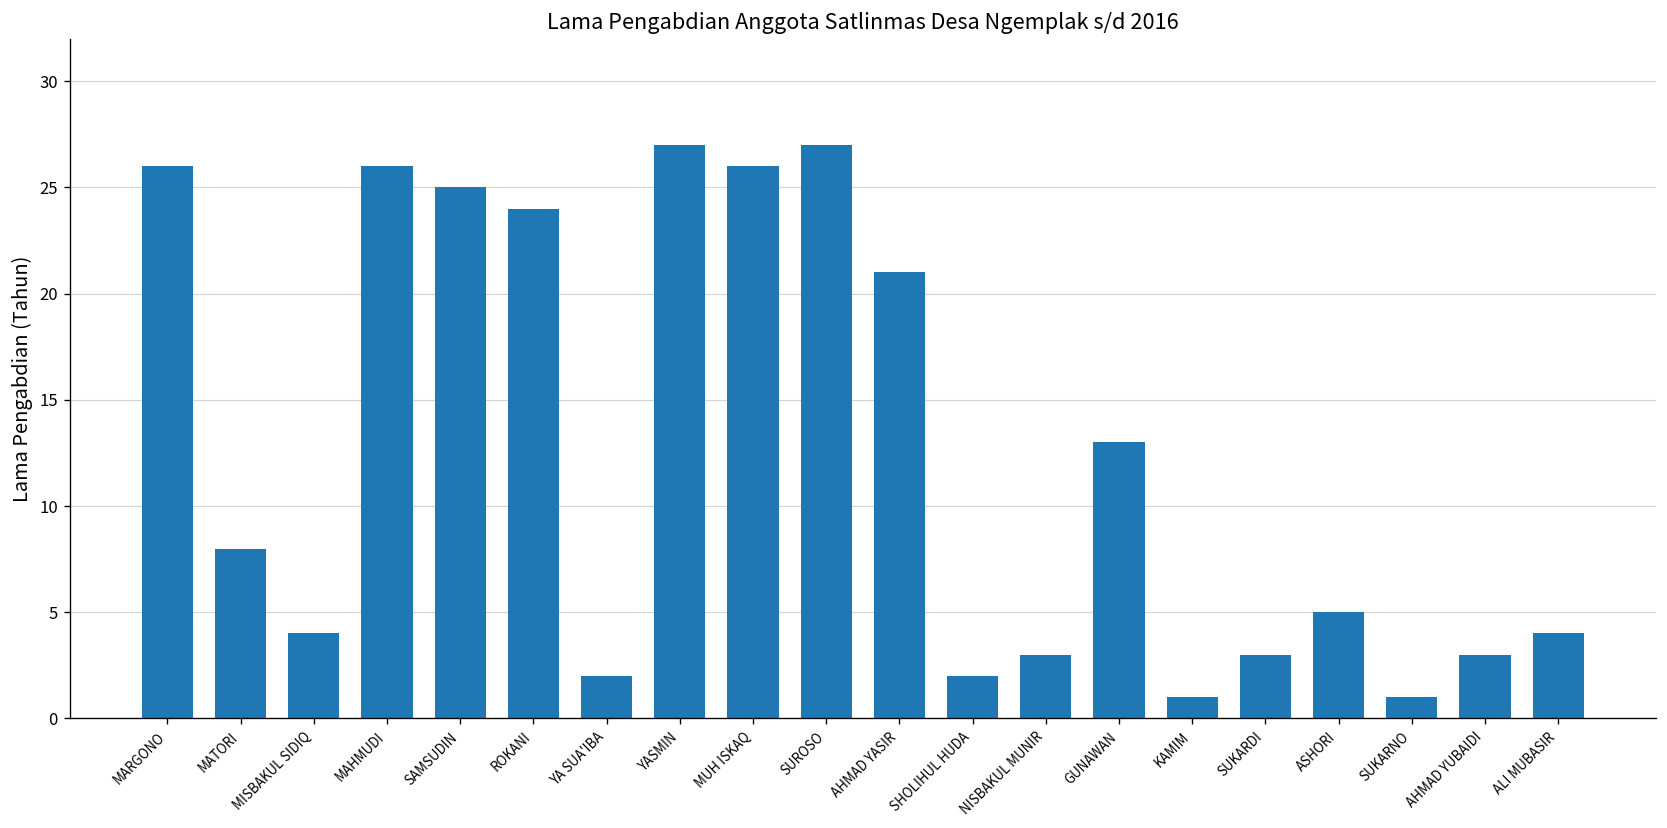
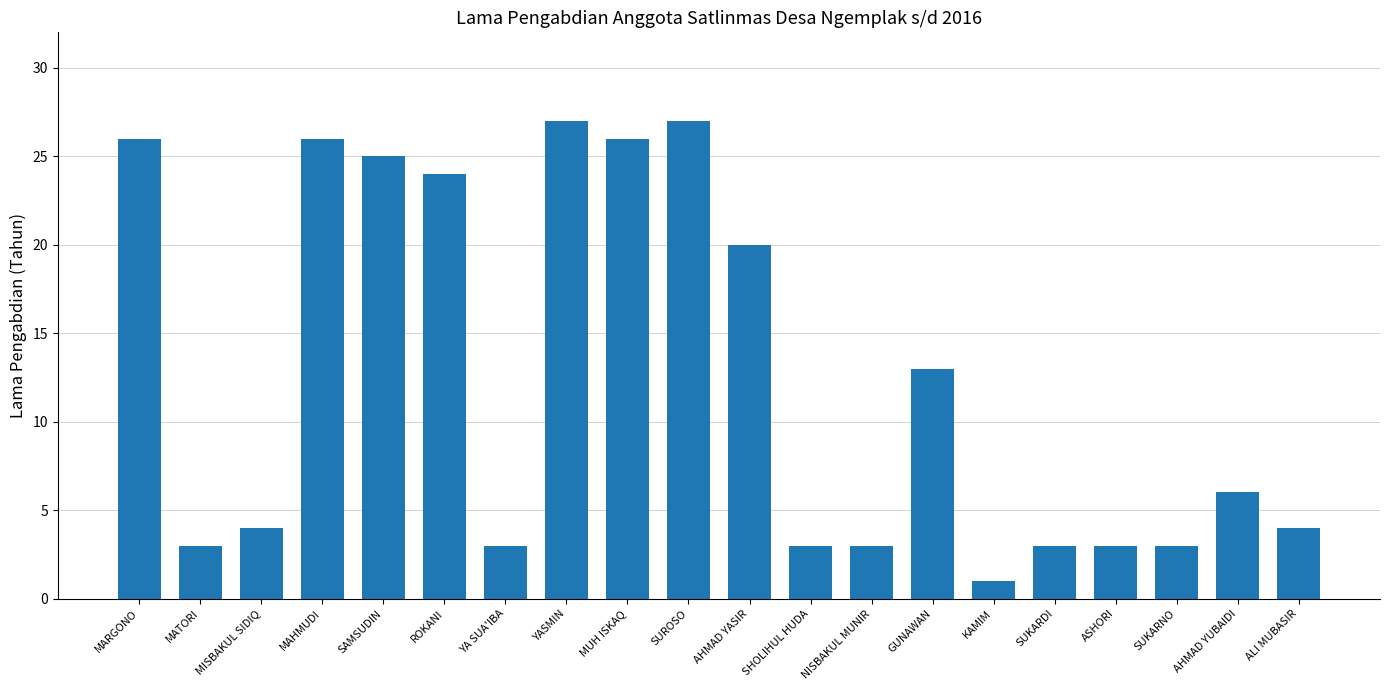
MATORI: 8 -> 3
YA SUA'IBA: 2 -> 3
AHMAD YASIR: 21 -> 20
SHOLIHUL HUDA: 2 -> 3
ASHORI: 5 -> 3
SUKARNO: 1 -> 3
AHMAD YUBAIDI: 3 -> 6
